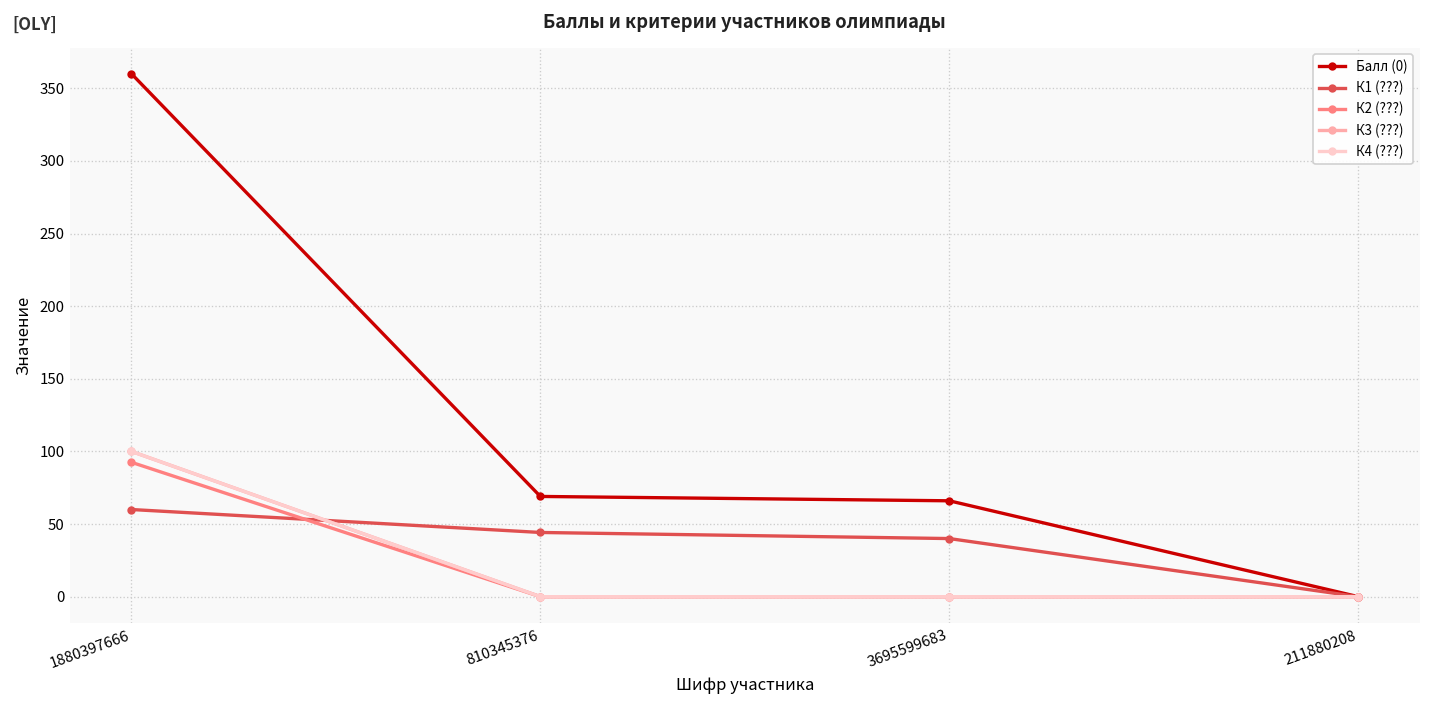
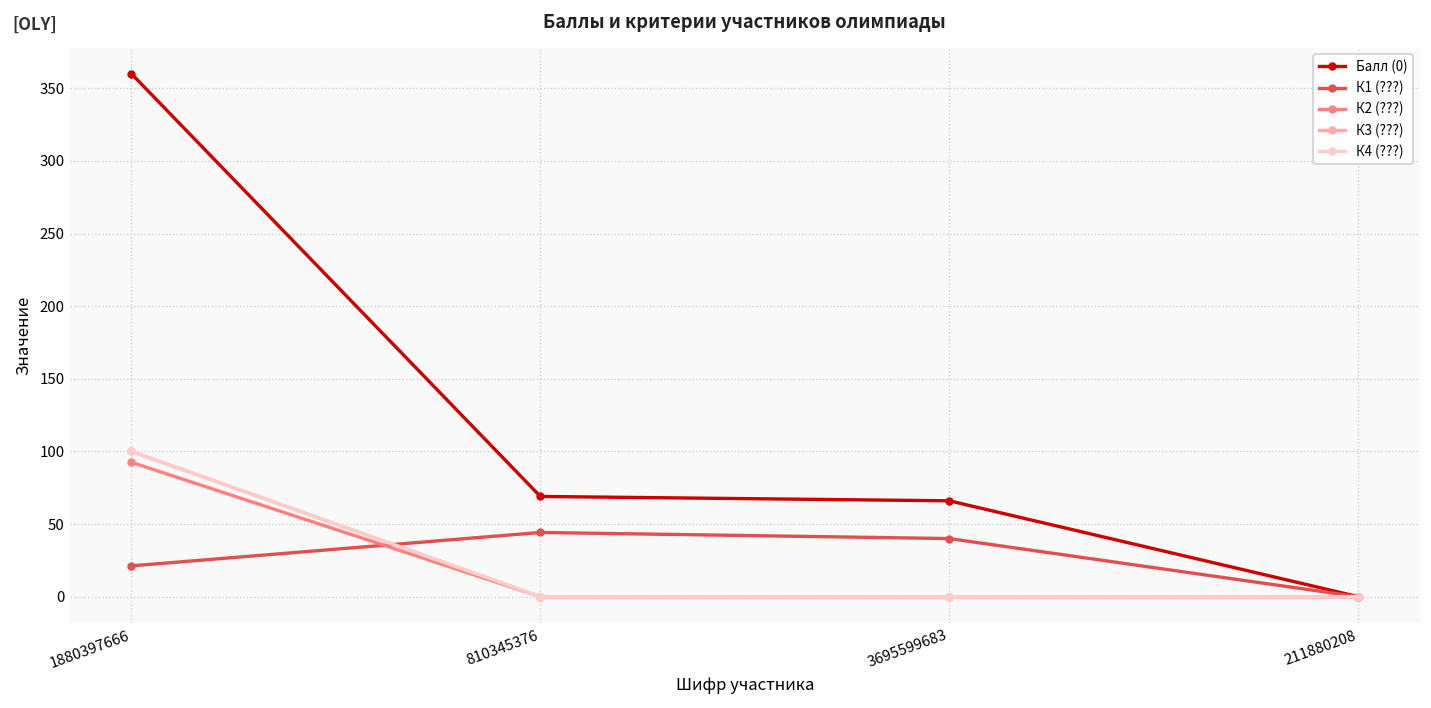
К1 (???), 1880397666: 60 -> 21
